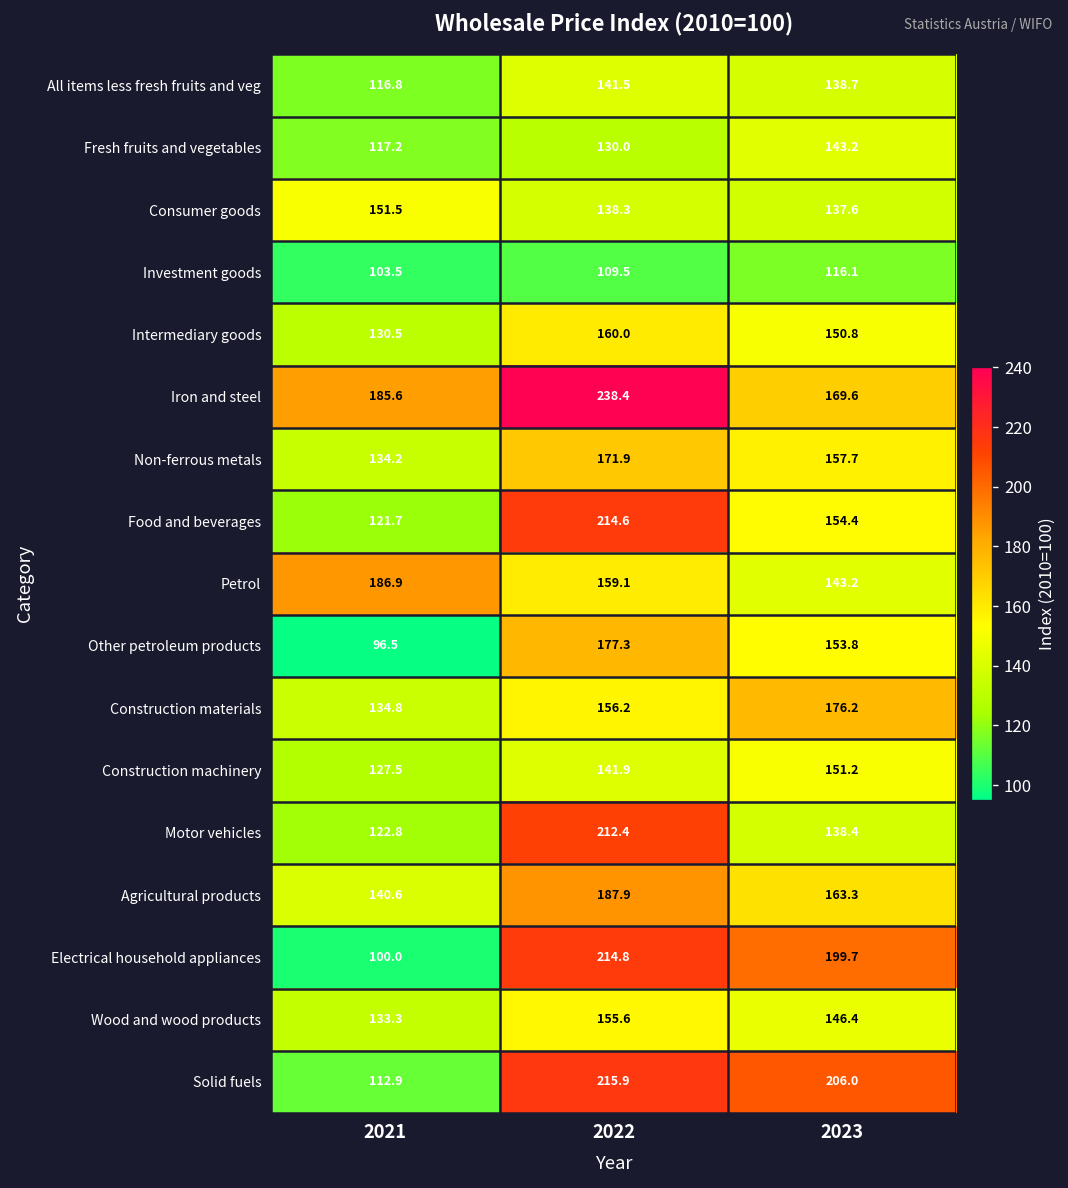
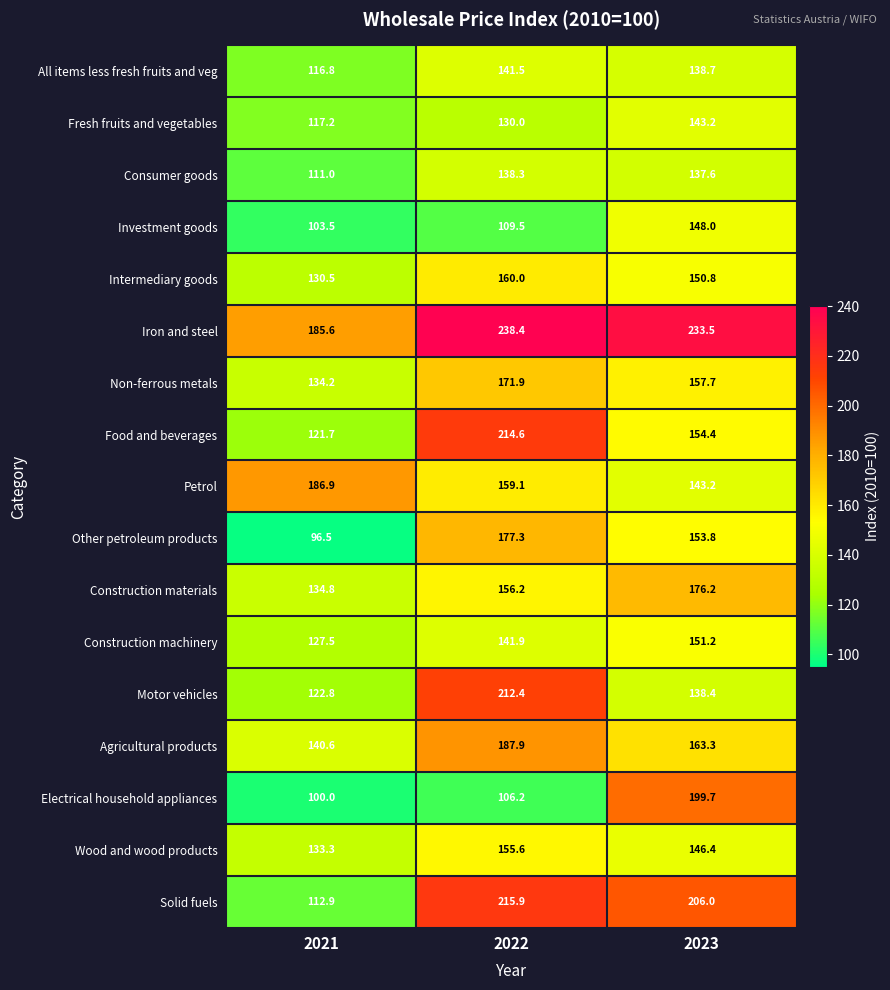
Consumer goods, 2021: 151.5 -> 111.0
Investment goods, 2023: 116.1 -> 148.0
Iron and steel, 2023: 169.6 -> 233.5
Electrical household appliances, 2022: 214.8 -> 106.2
